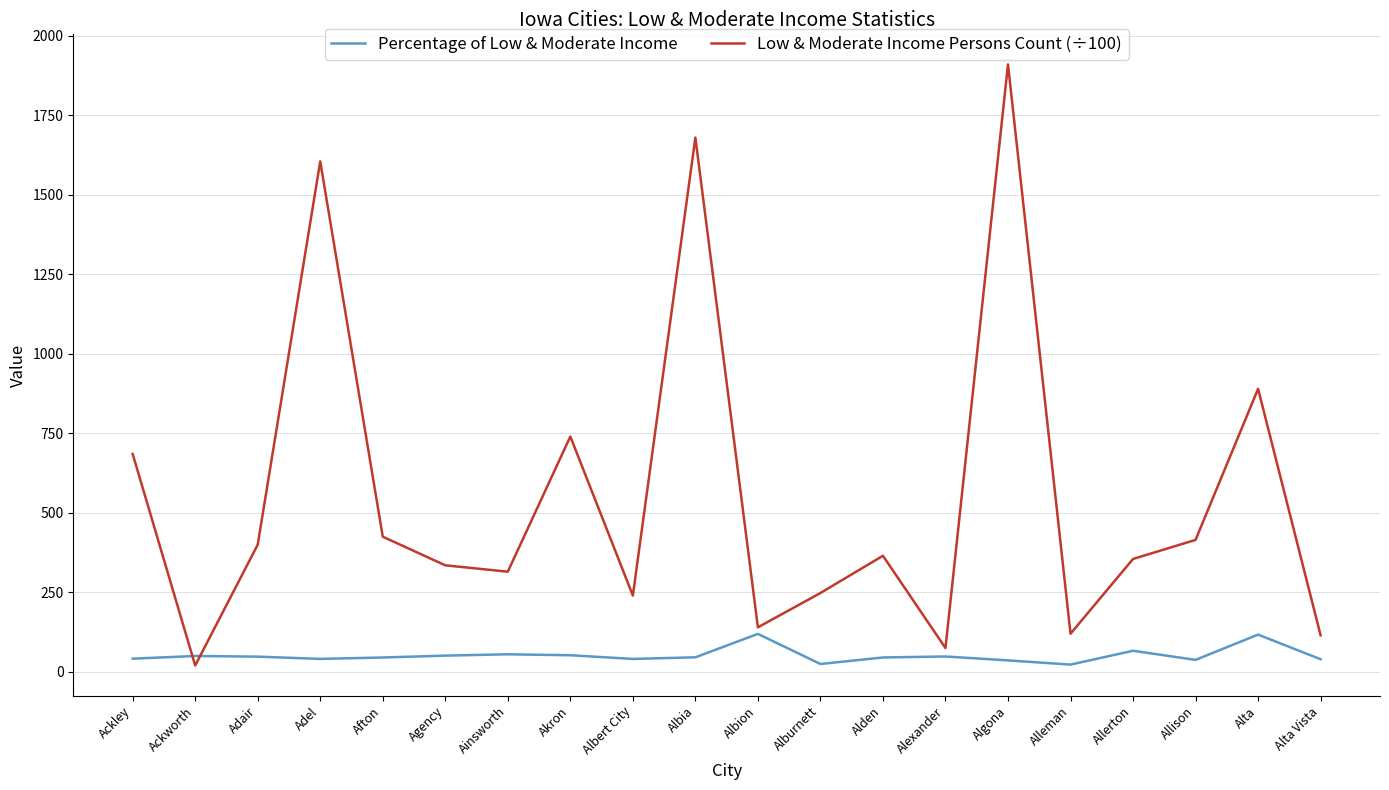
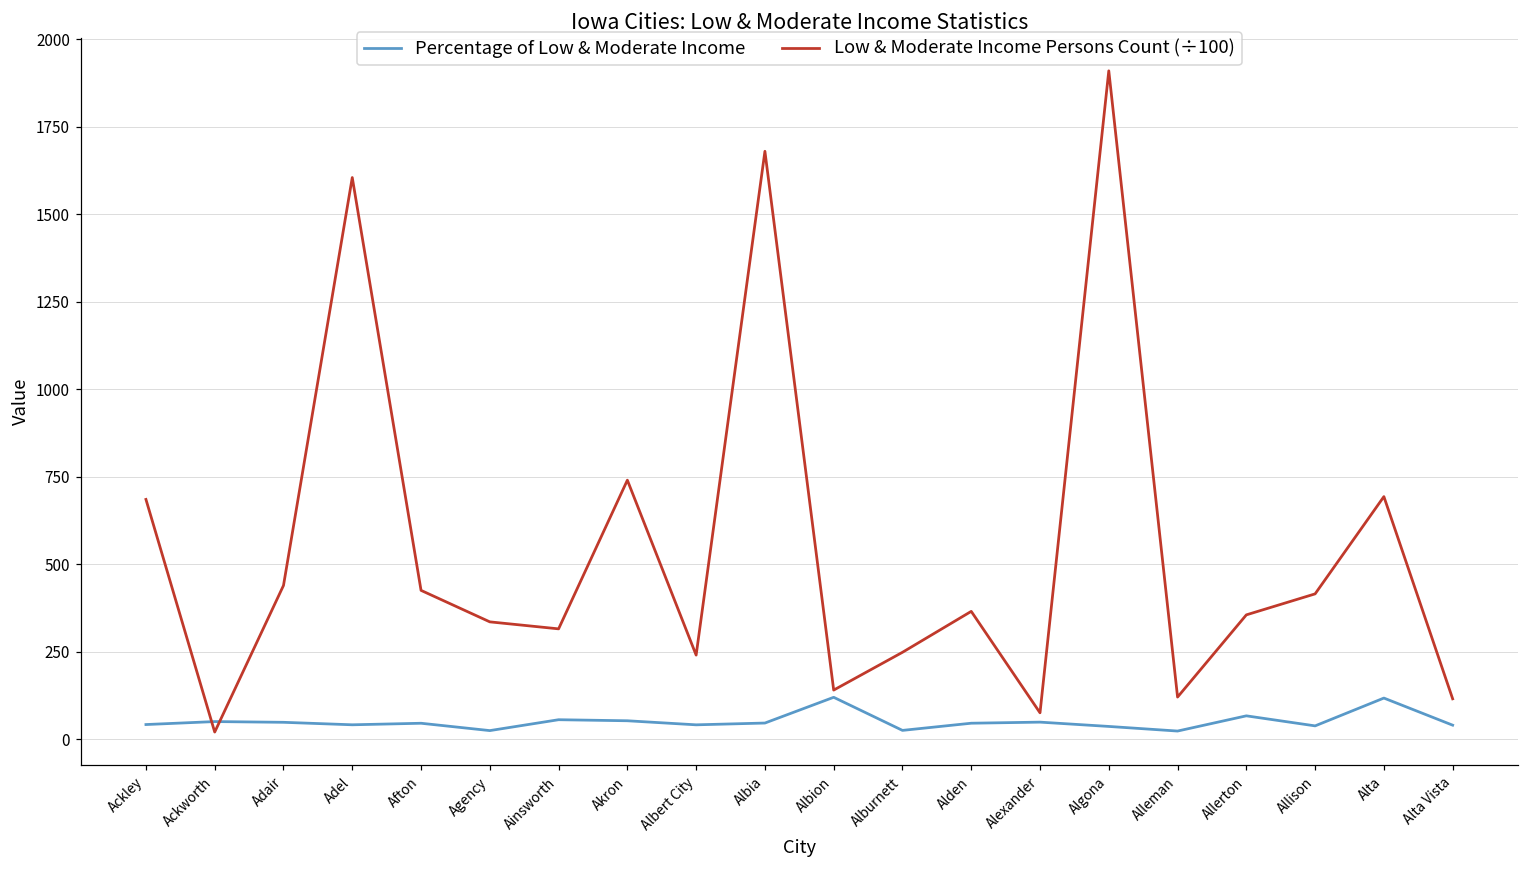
Low & Moderate Income Persons Count (÷100), Adair: 400 -> 440
Percentage of Low & Moderate Income, Agency: 50 -> 20
Low & Moderate Income Persons Count (÷100), Alta: 890 -> 690
